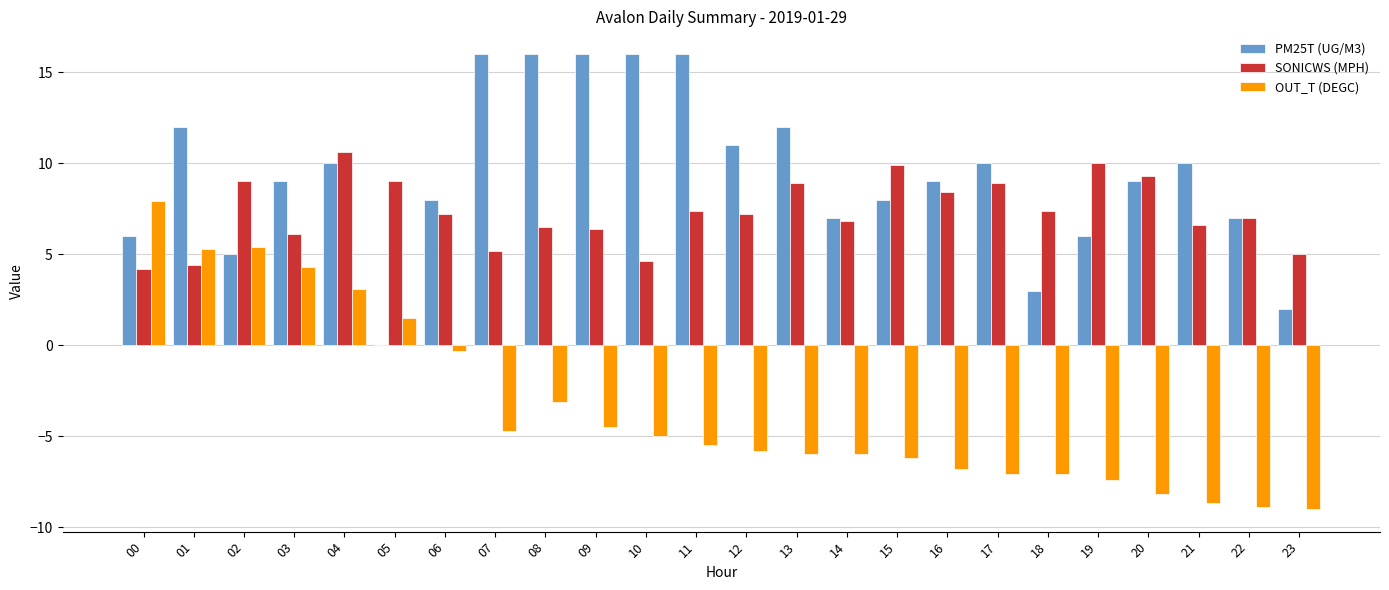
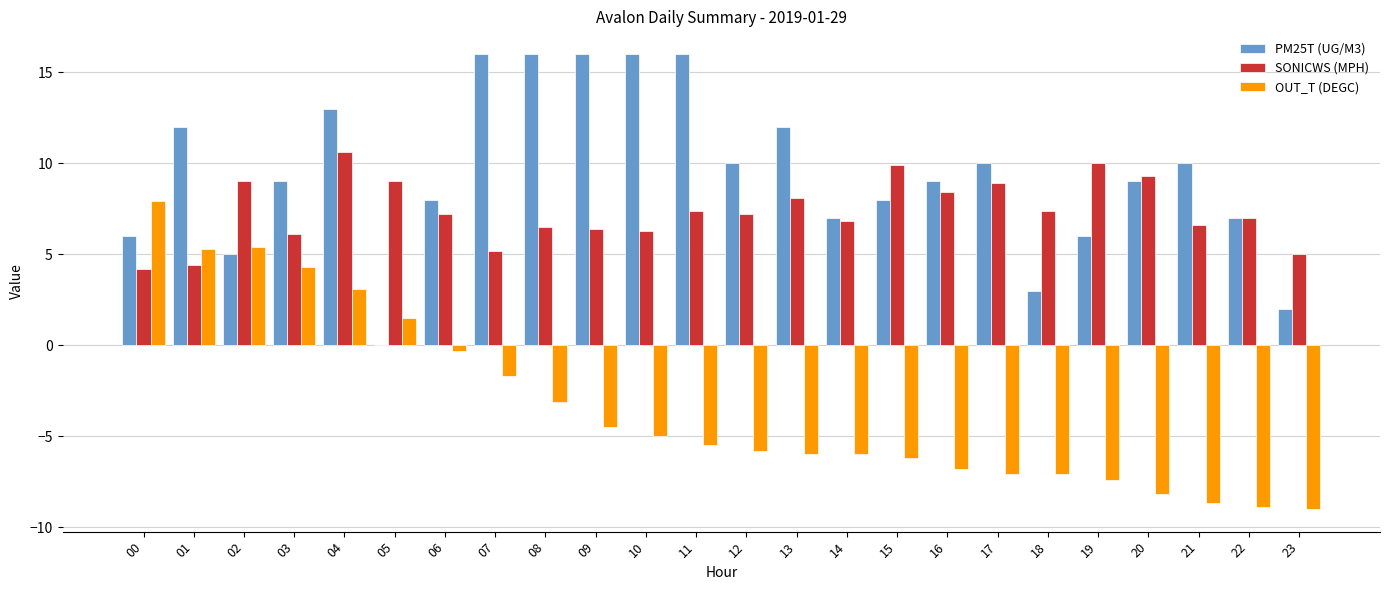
PM25T (UG/M3), 04: 10 -> 13
OUT_T (DEGC), 07: -4.7 -> -1.7
SONICWS (MPH), 10: 4.6 -> 6.3
PM25T (UG/M3), 12: 11 -> 10
SONICWS (MPH), 13: 8.9 -> 8.1
